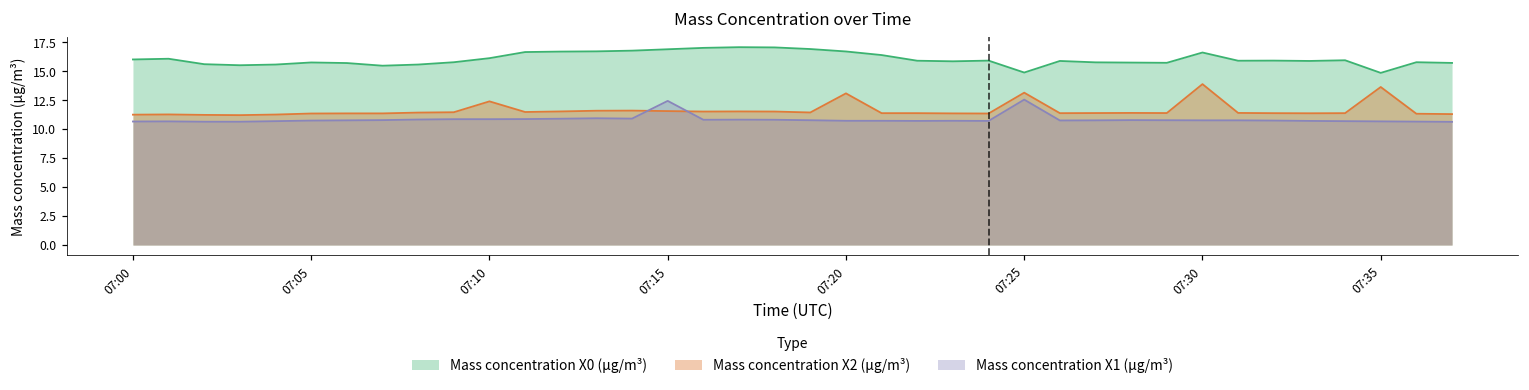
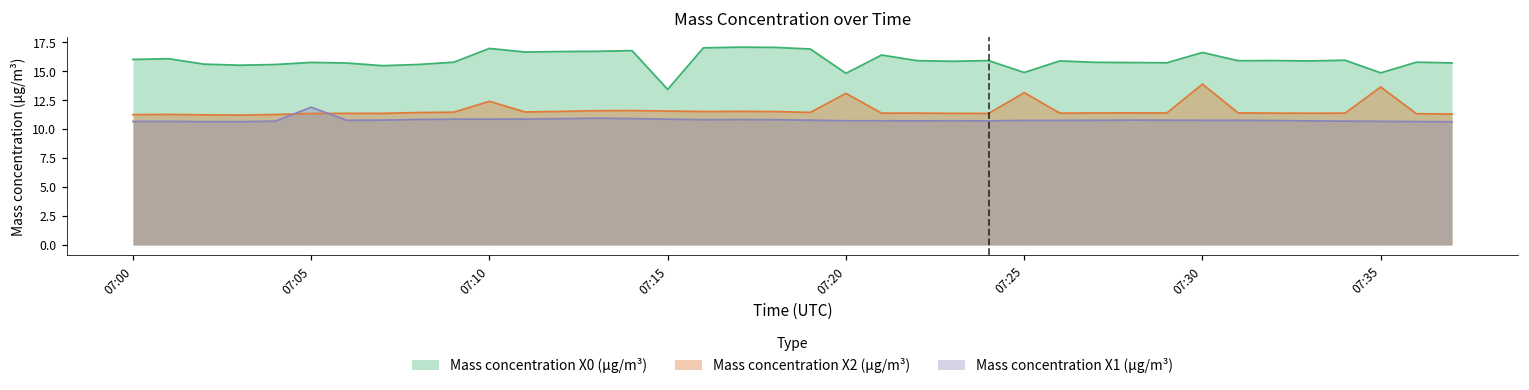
Mass concentration X1 (μg/m³), 07:05: 10.8 -> 11.9
Mass concentration X0 (μg/m³), 07:10: 16.1 -> 17.0
Mass concentration X0 (μg/m³), 07:15: 16.9 -> 13.4
Mass concentration X1 (μg/m³), 07:15: 12.5 -> 10.9
Mass concentration X0 (μg/m³), 07:20: 16.7 -> 14.8
Mass concentration X1 (μg/m³), 07:25: 12.6 -> 10.8
